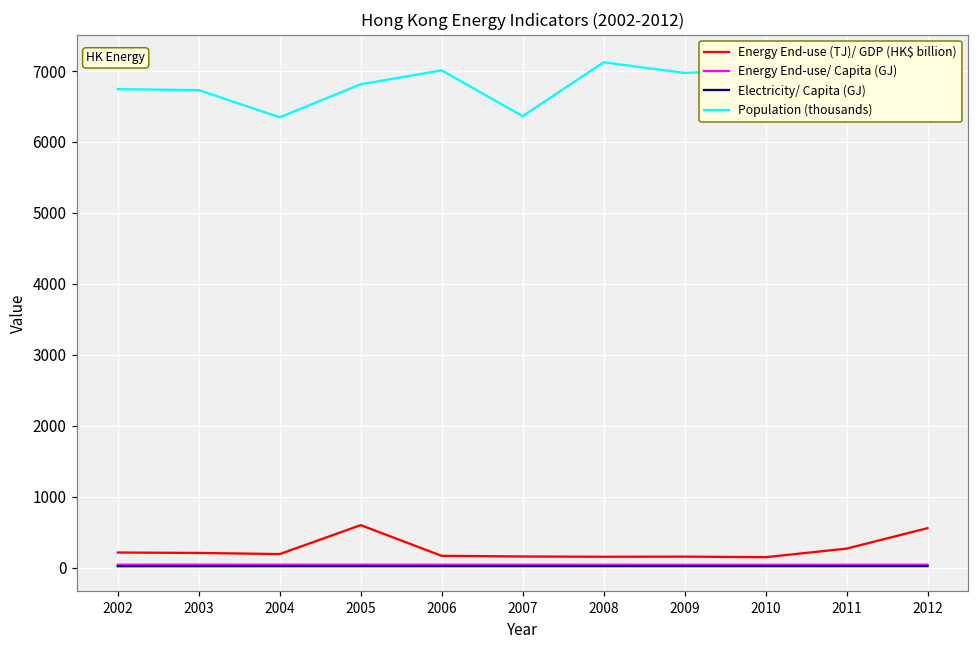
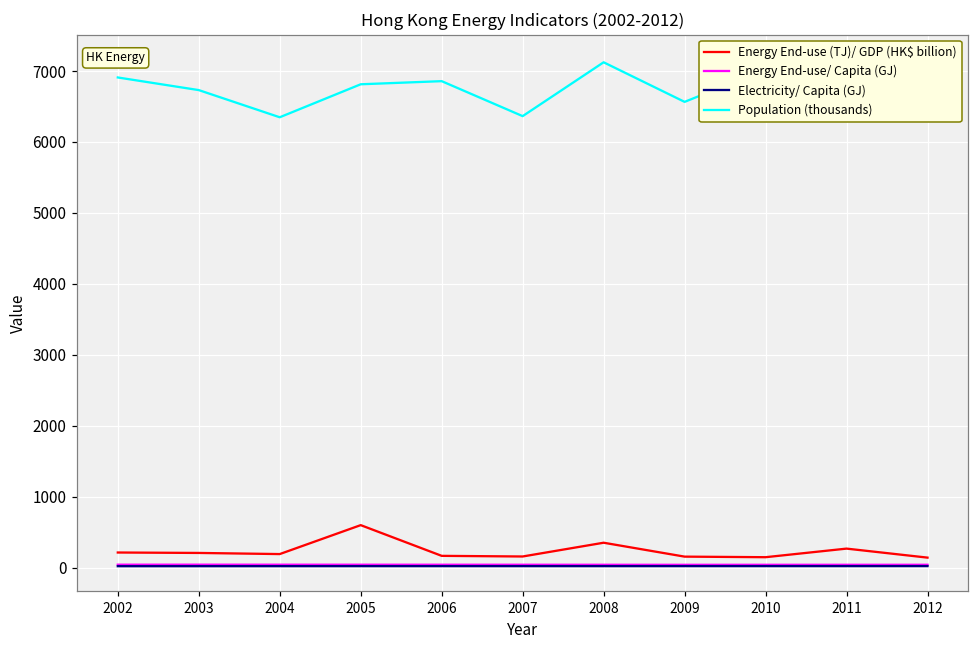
Population (thousands), 2002: 6700 -> 6900
Population (thousands), 2006: 7000 -> 6900
Energy End-use (TJ)/ GDP (HK$ billion), 2008: 200 -> 400
Population (thousands), 2009: 7000 -> 6600
Energy End-use (TJ)/ GDP (HK$ billion), 2012: 600 -> 100
